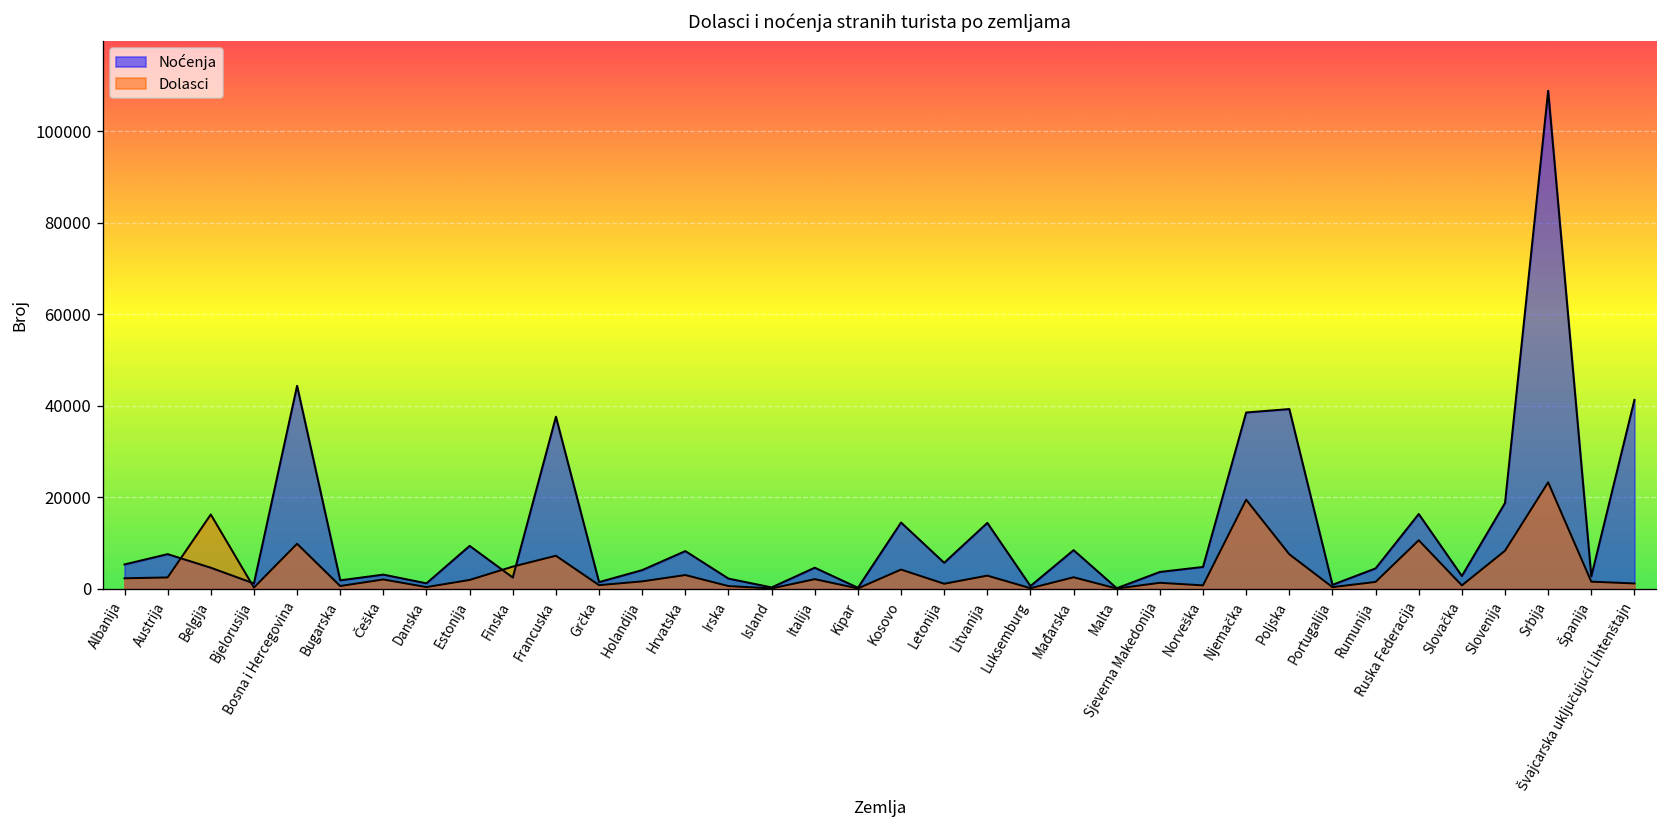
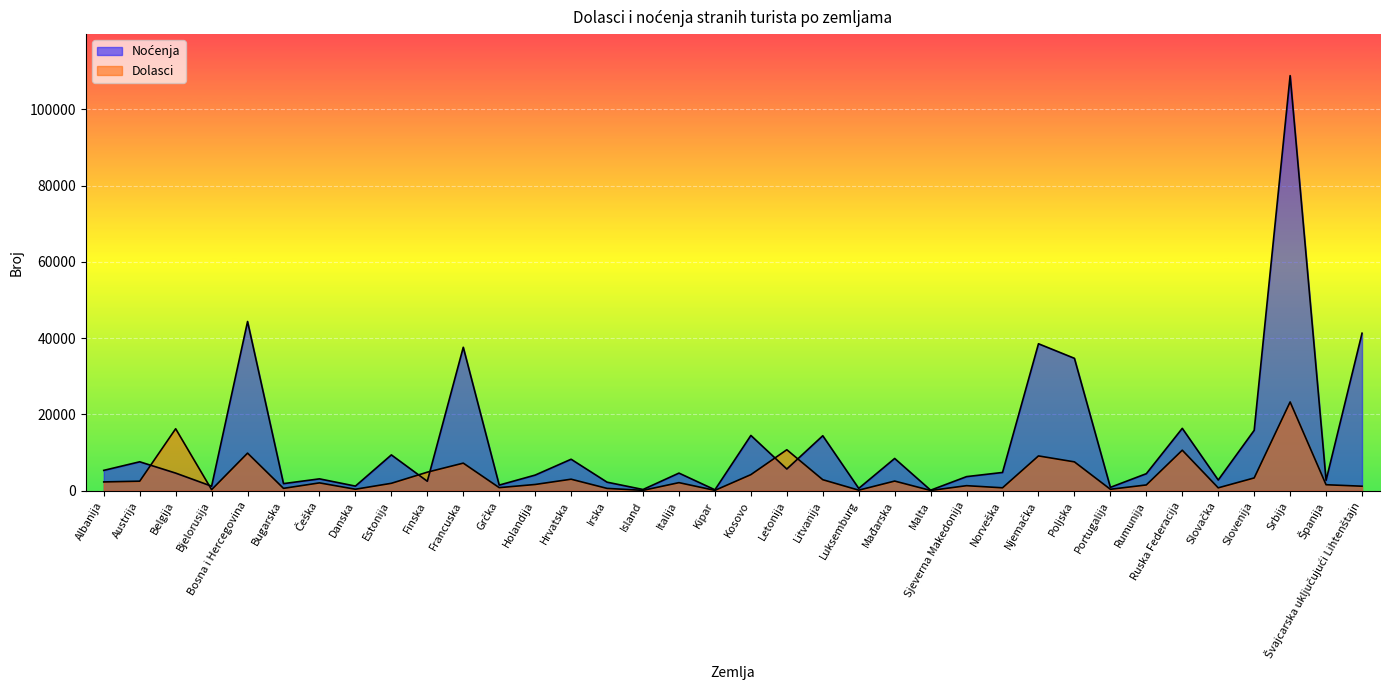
Dolasci, Letonija: 1000 -> 11000
Dolasci, Njemačka: 19000 -> 9000
Noćenja, Poljska: 39000 -> 35000
Noćenja, Slovenija: 19000 -> 16000
Dolasci, Slovenija: 8000 -> 3000
